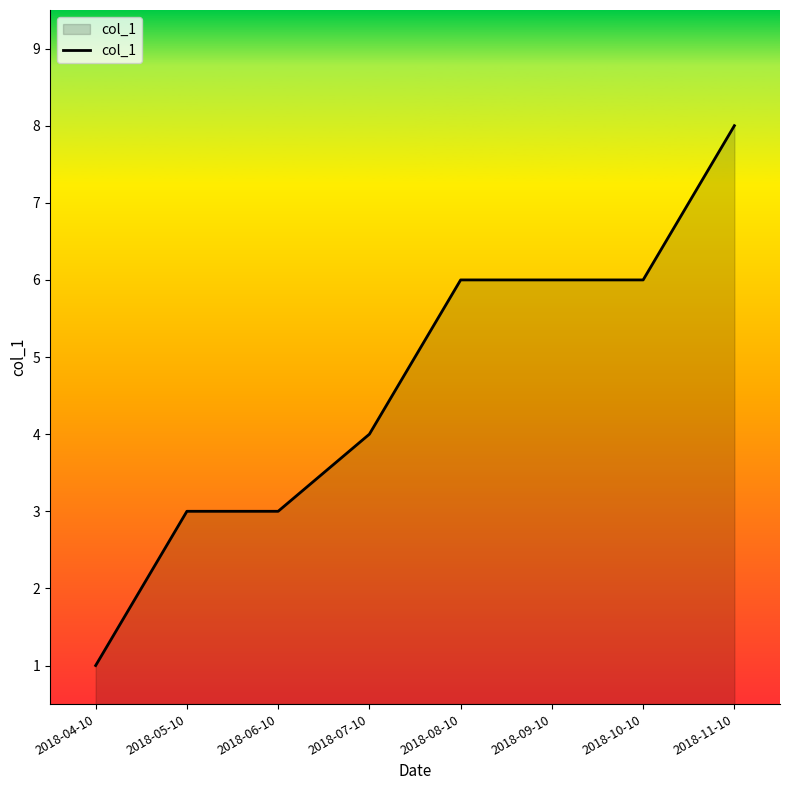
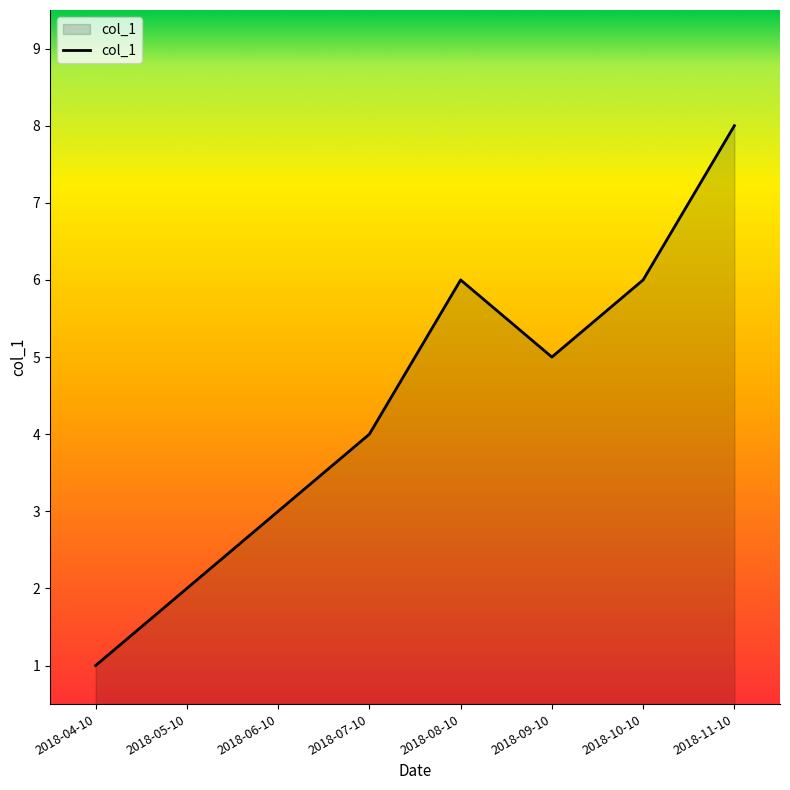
2018-05-10: 3 -> 2
2018-09-10: 6 -> 5
